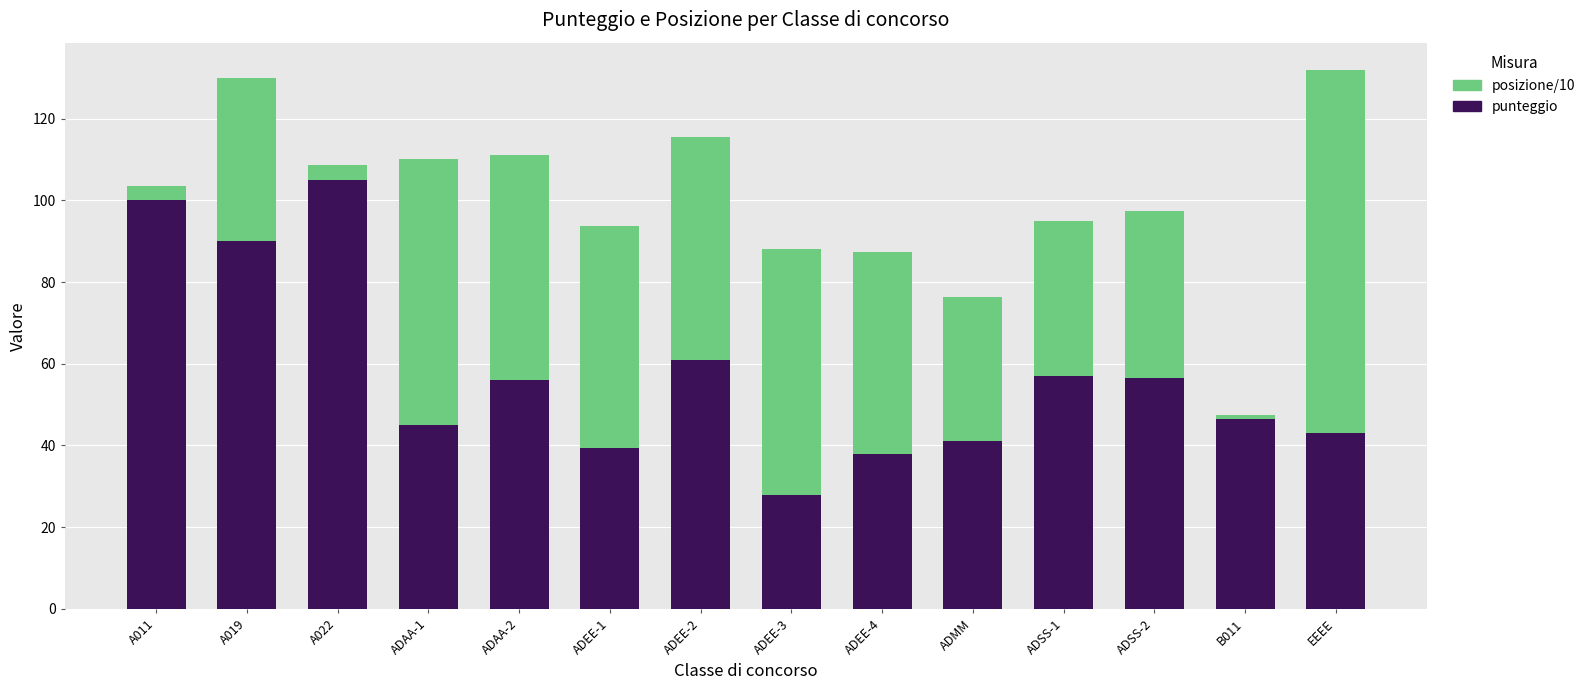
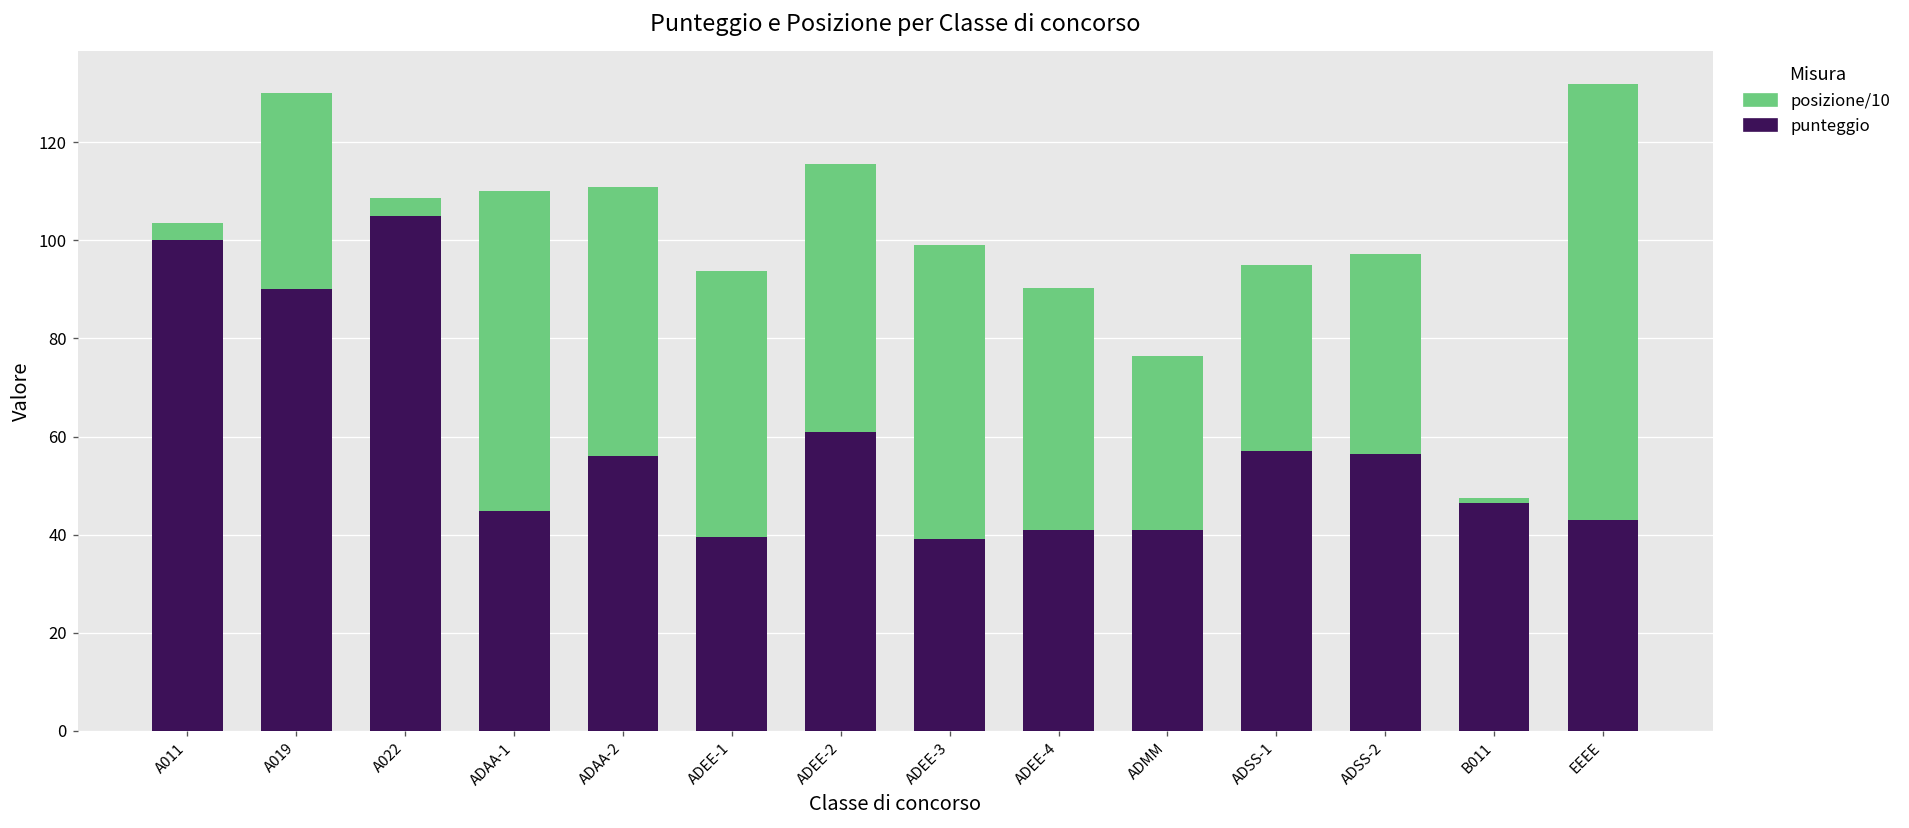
punteggio, ADEE-3: 28 -> 39
punteggio, ADEE-4: 38 -> 41
